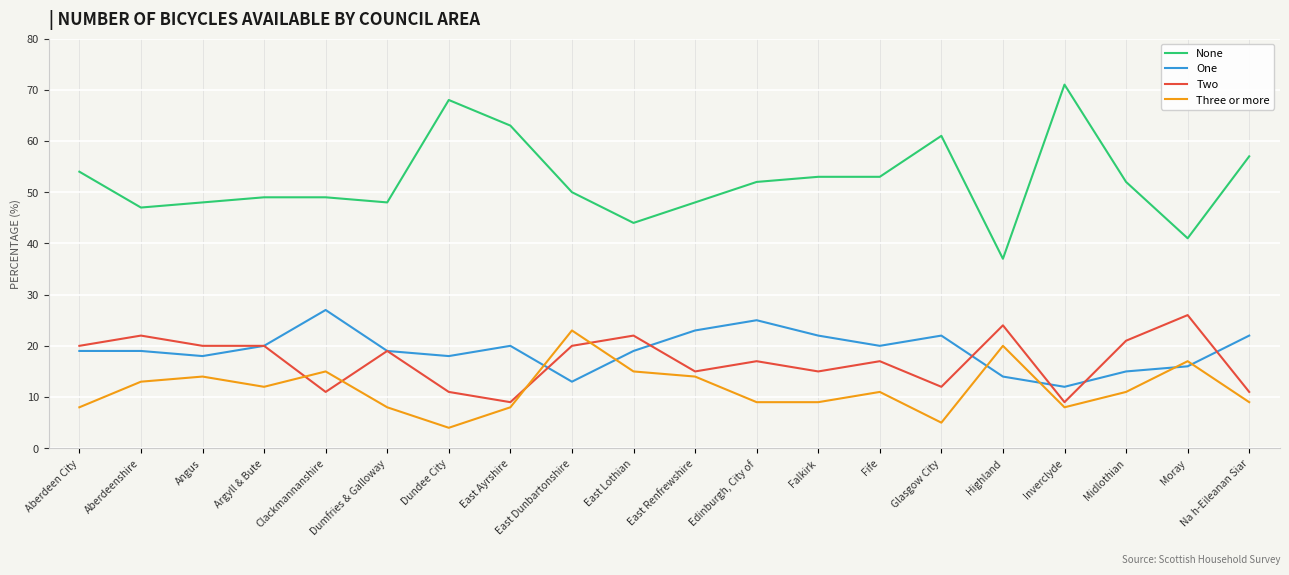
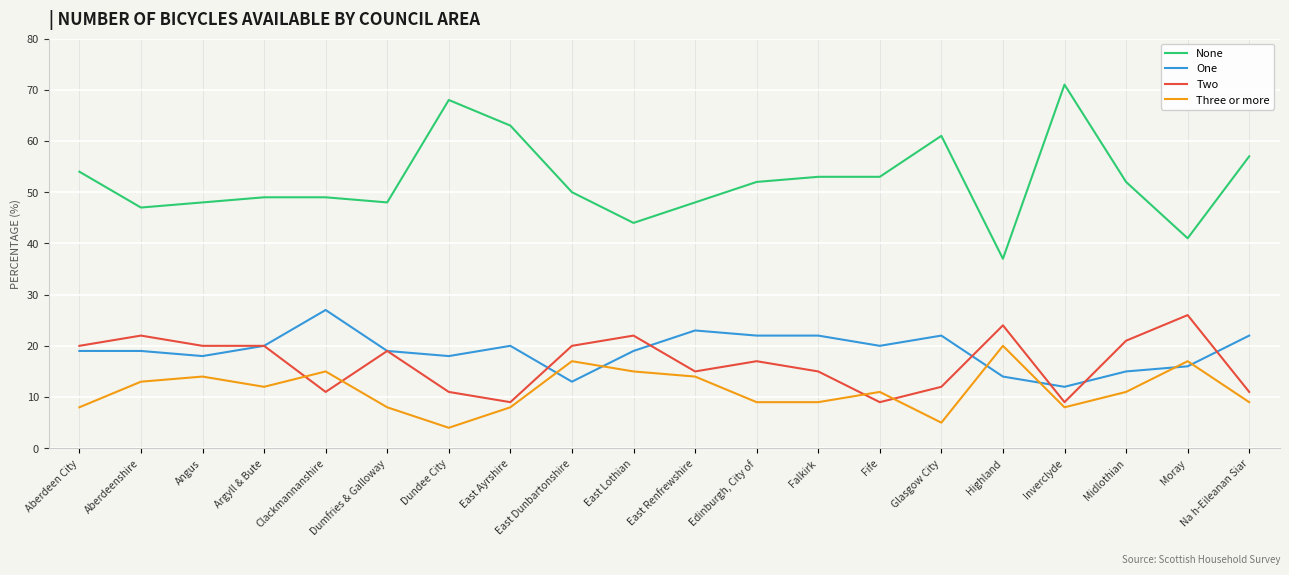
Three or more, East Dunbartonshire: 23 -> 17
One, Edinburgh, City of: 25 -> 22
Two, Fife: 17 -> 9
